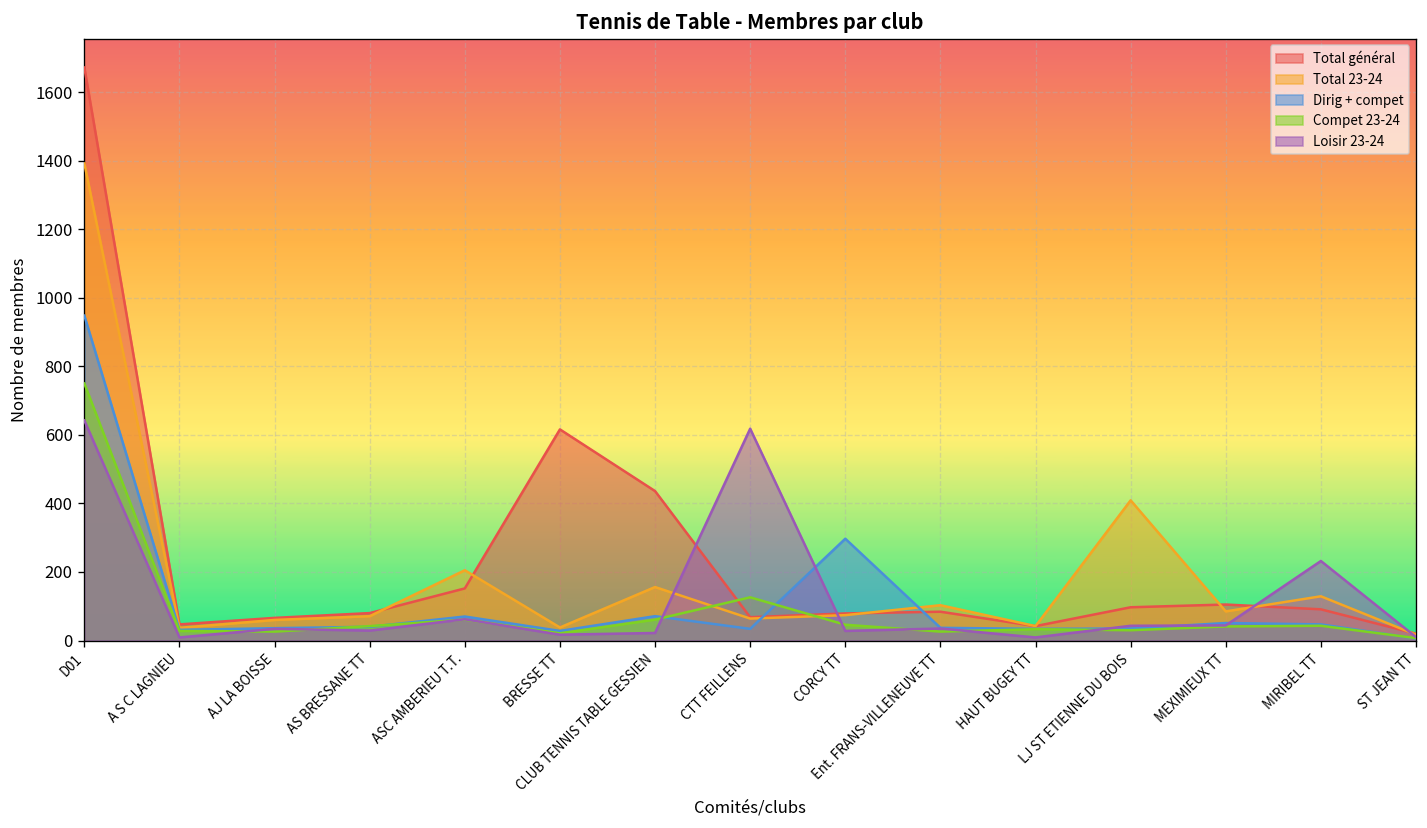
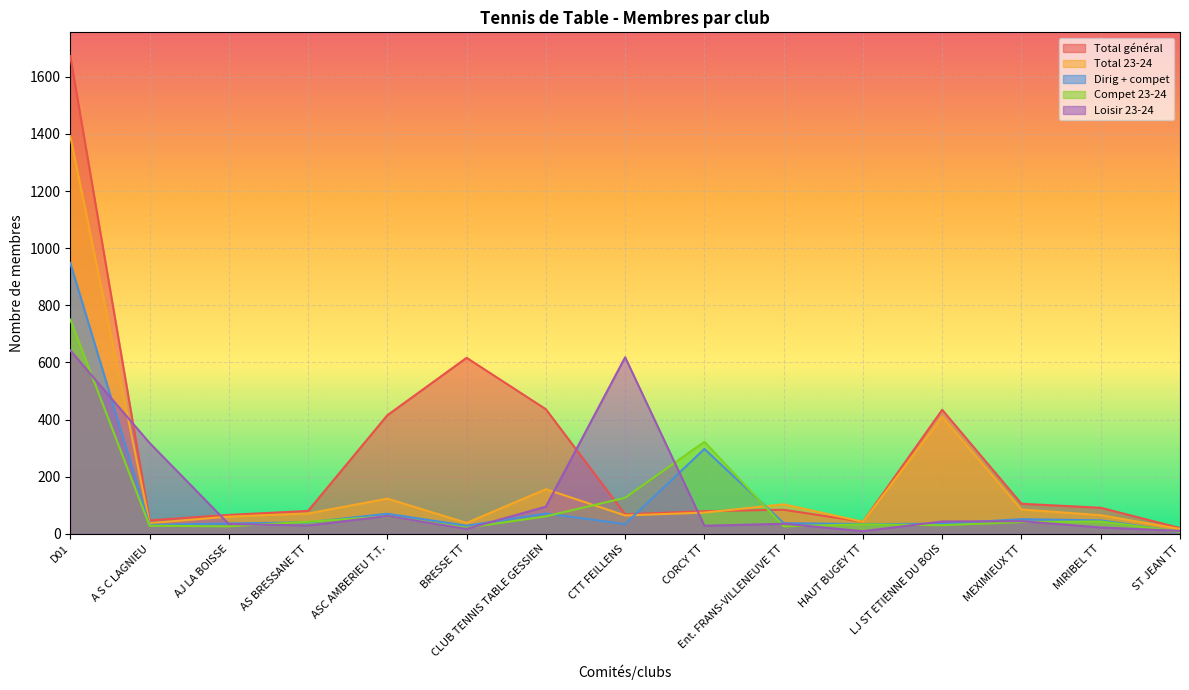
Loisir 23-24, A S C LAGNIEU: 10 -> 320
Total général, ASC AMBERIEU T.T.: 150 -> 420
Total 23-24, ASC AMBERIEU T.T.: 210 -> 120
Loisir 23-24, CLUB TENNIS TABLE GESSIEN: 20 -> 100
Compet 23-24, CORCY TT: 50 -> 320
Total général, LJ ST ETIENNE DU BOIS: 100 -> 430
Total 23-24, MIRIBEL TT: 130 -> 70
Loisir 23-24, MIRIBEL TT: 230 -> 20
